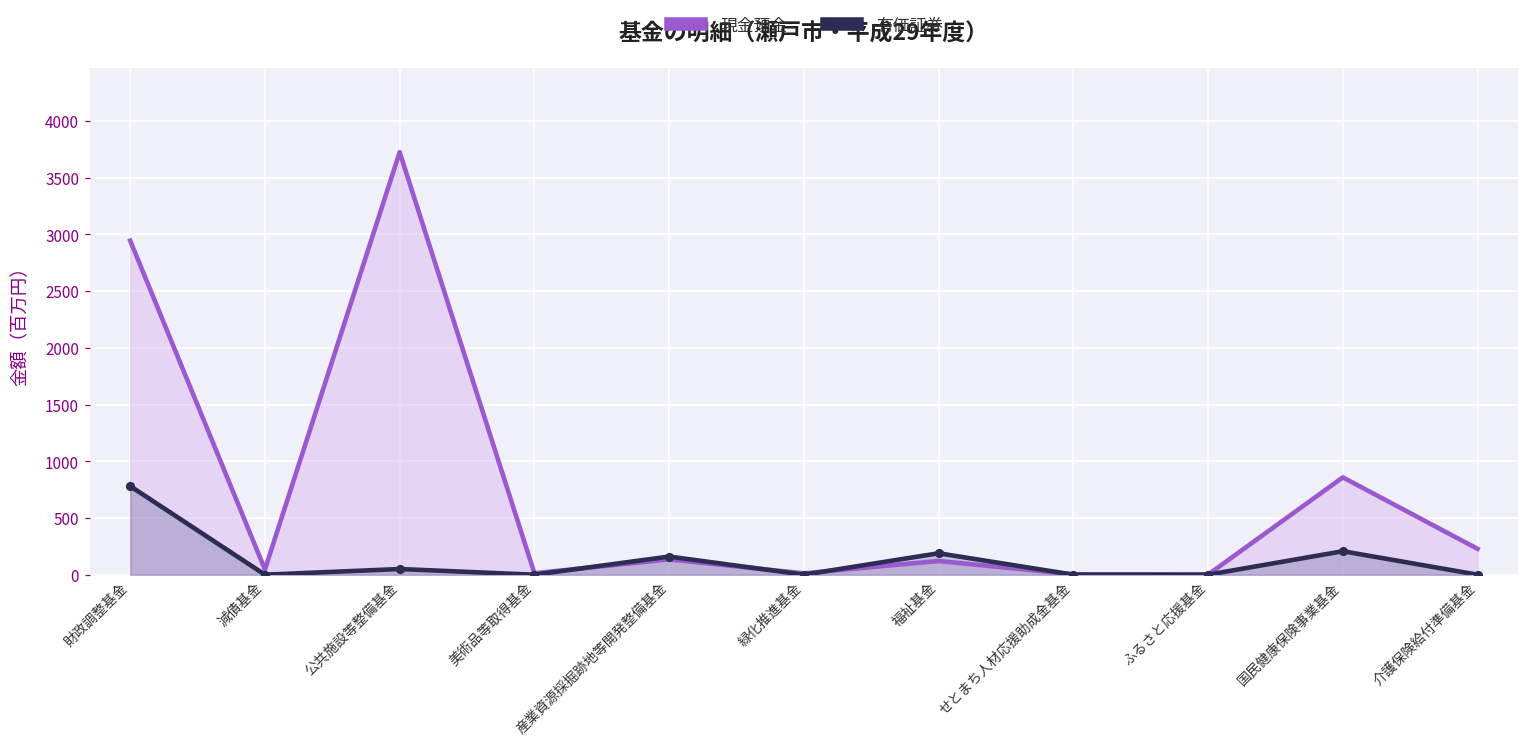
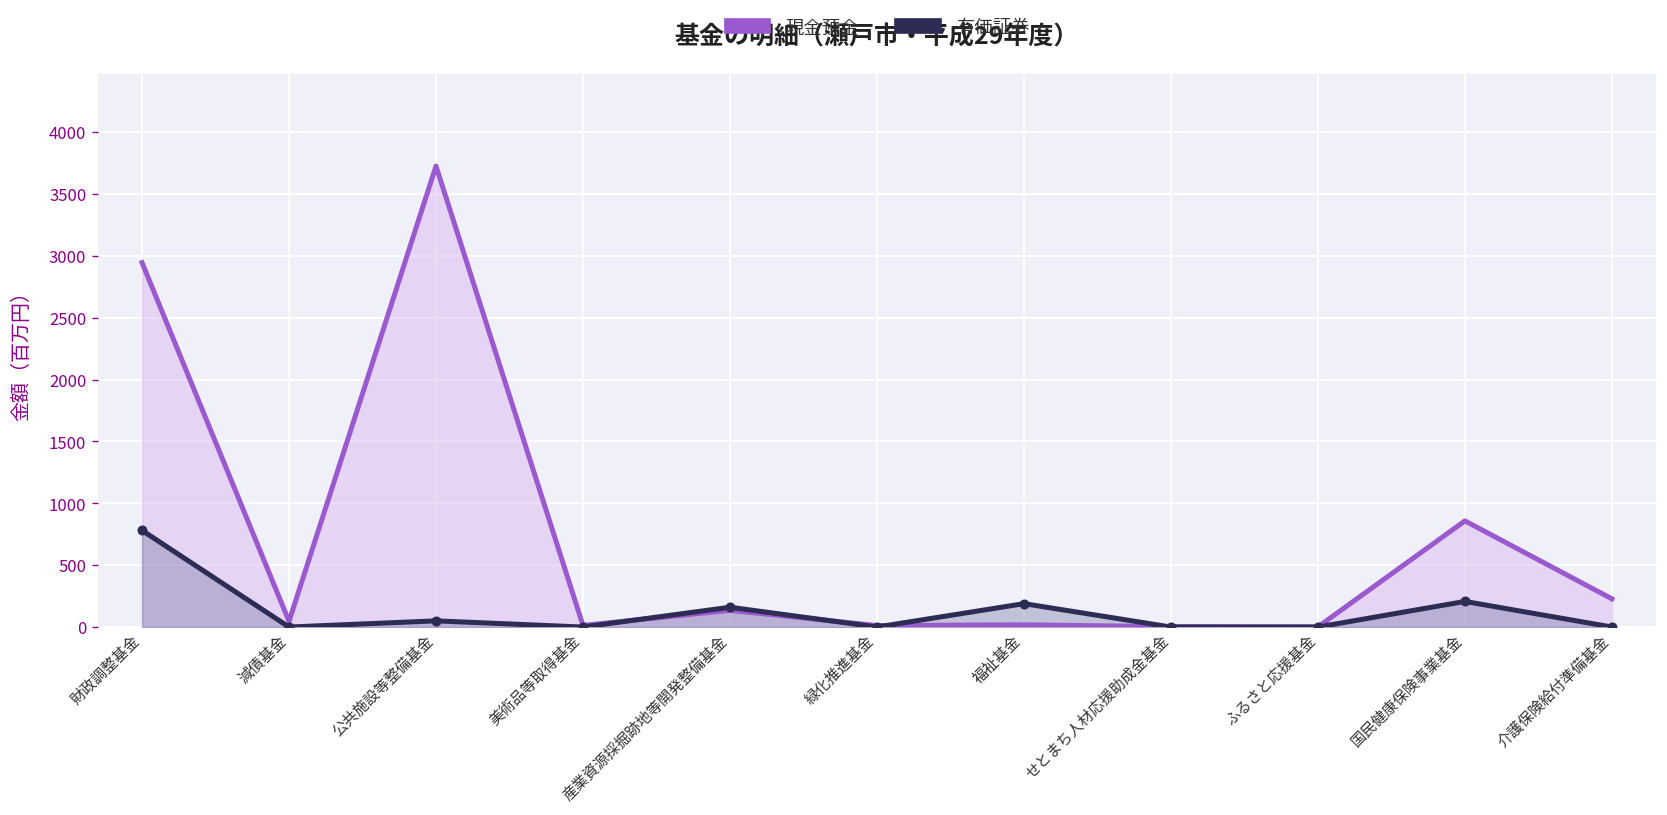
現金預金, 福祉基金: 120 -> 20
